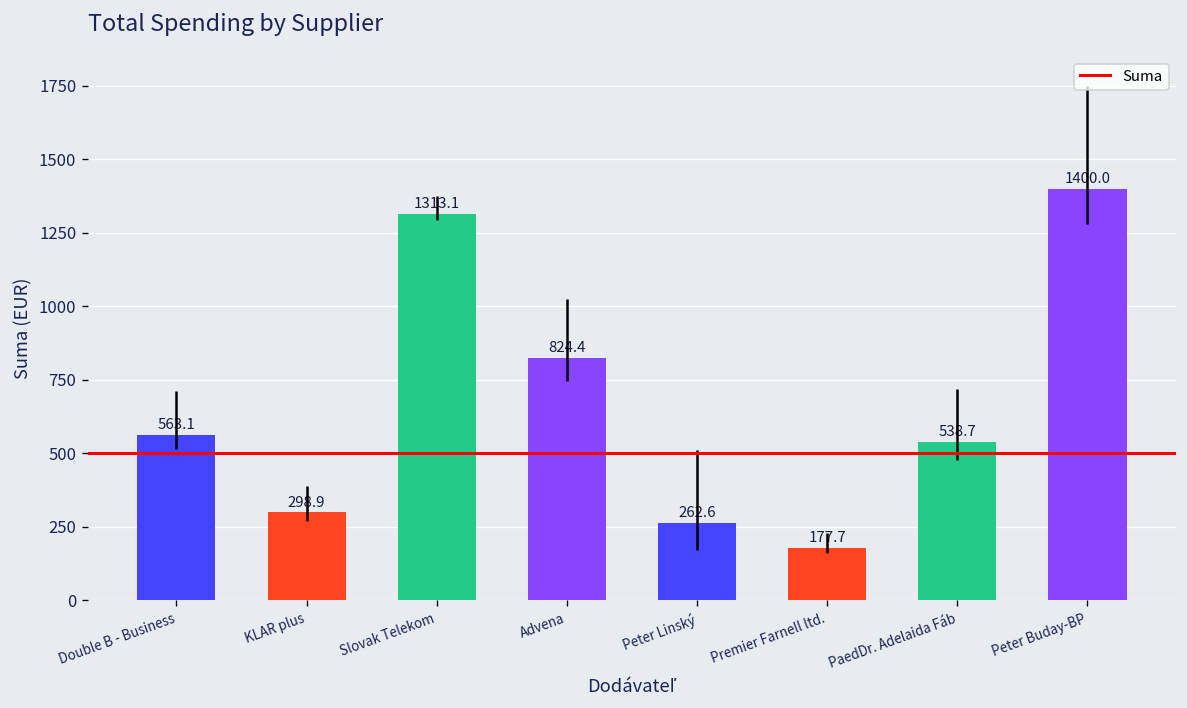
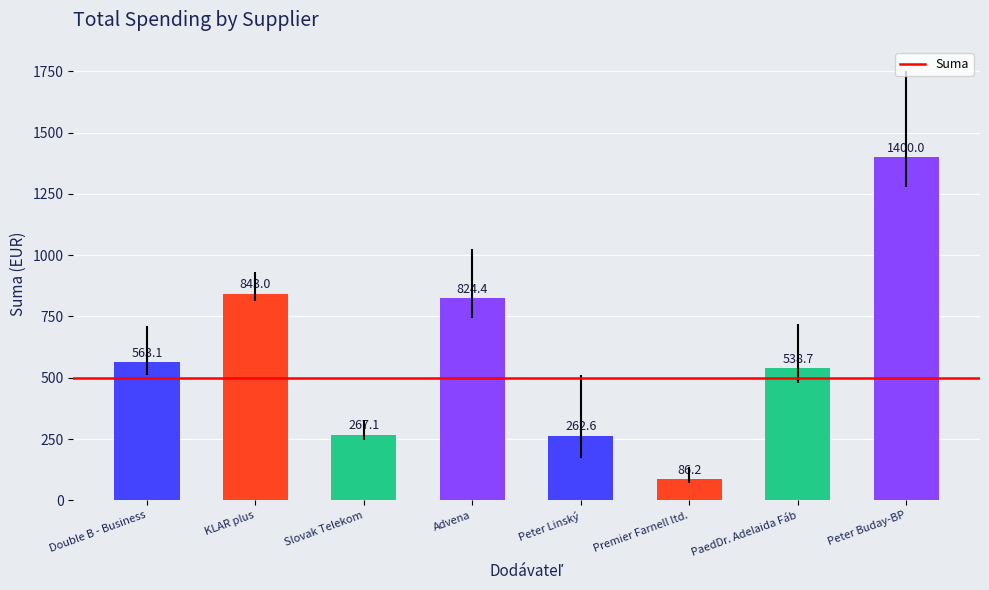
KLAR plus: 298.9 -> 843.0
Slovak Telekom: 1313.1 -> 267.1
Premier Farnell ltd.: 177.7 -> 86.2
